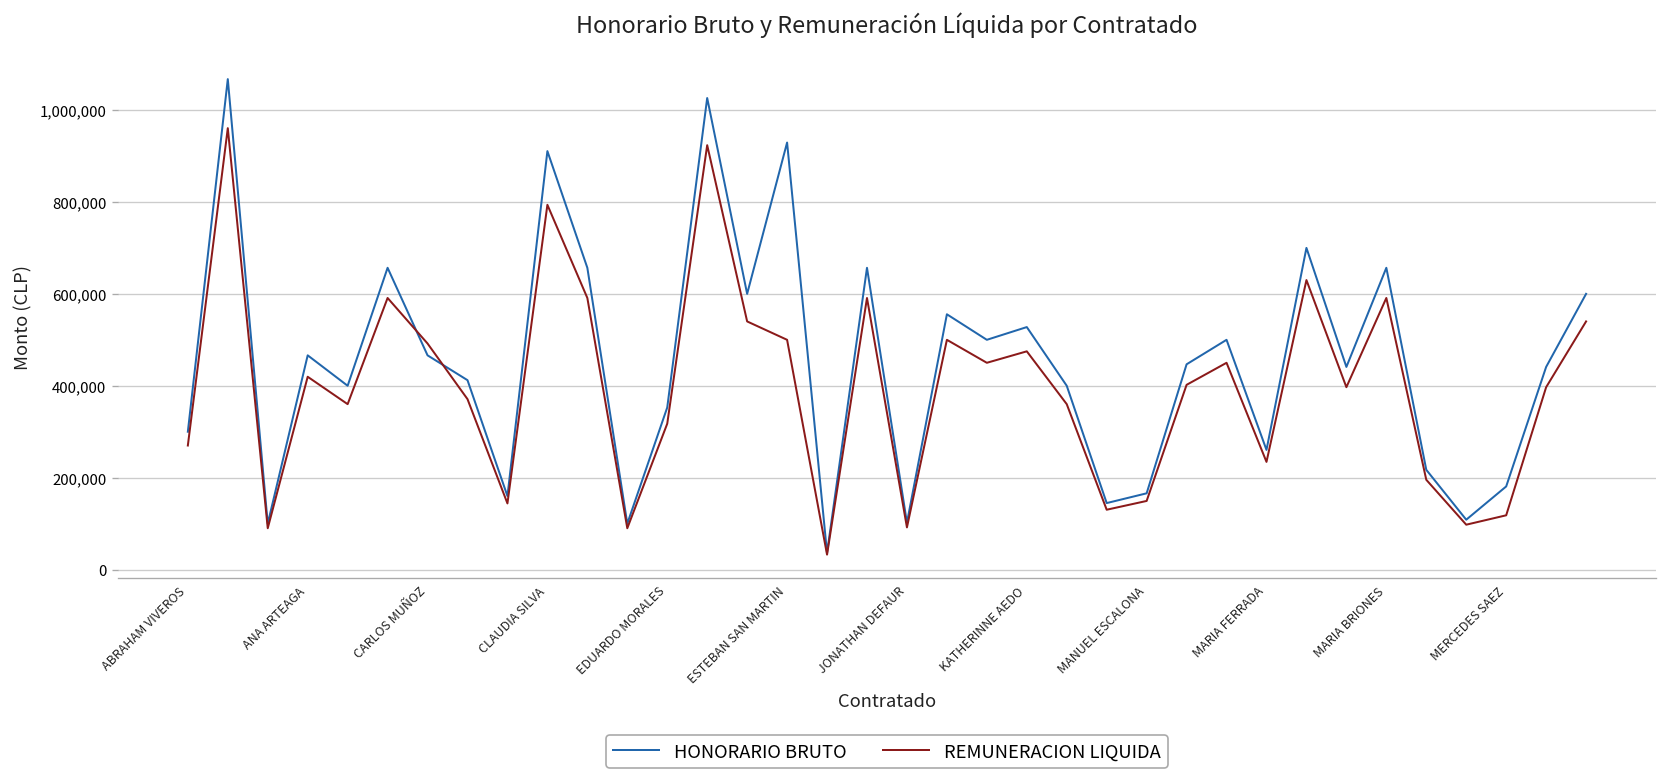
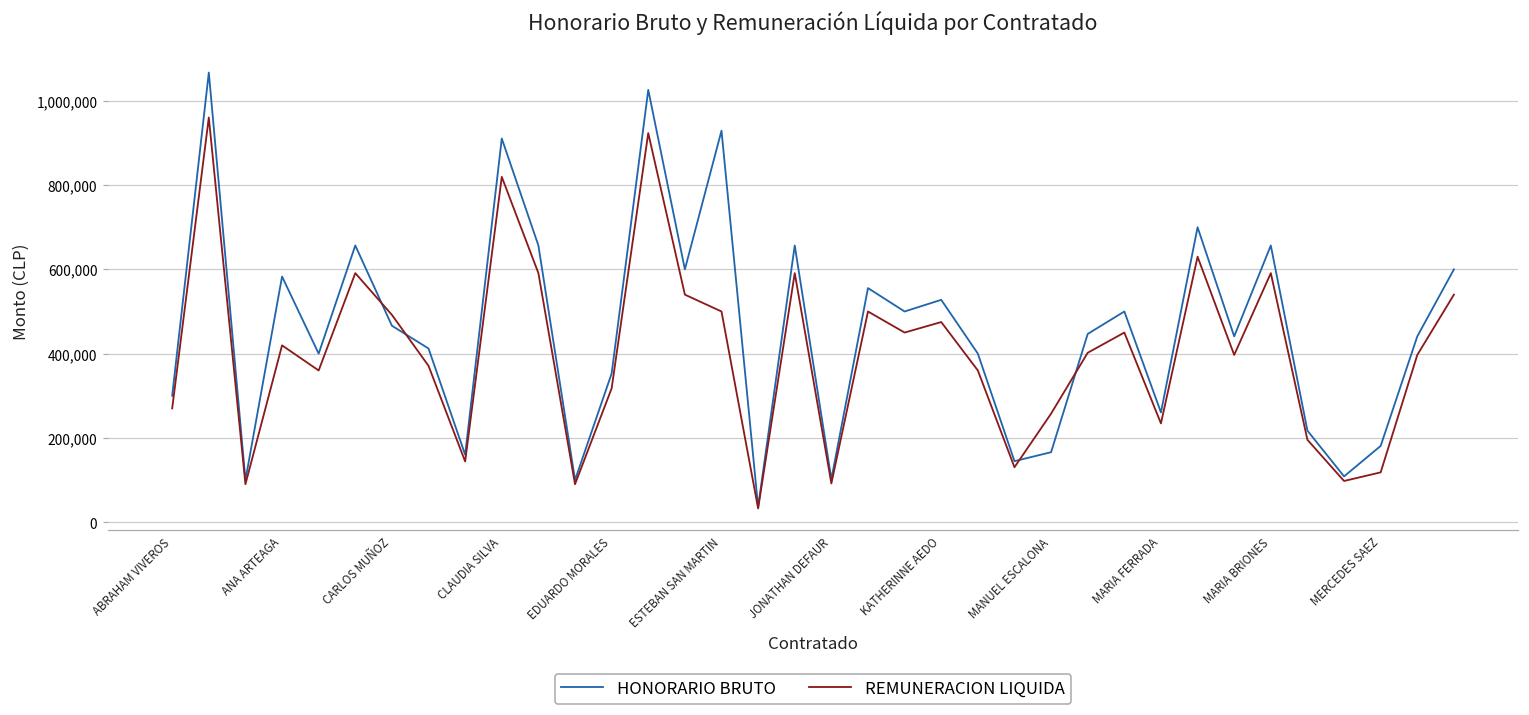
HONORARIO BRUTO, ANA ARTEAGA: 470,000 -> 580,000
REMUNERACION LIQUIDA, CLAUDIA SILVA: 790,000 -> 820,000
REMUNERACION LIQUIDA, MANUEL ESCALONA: 150,000 -> 260,000
